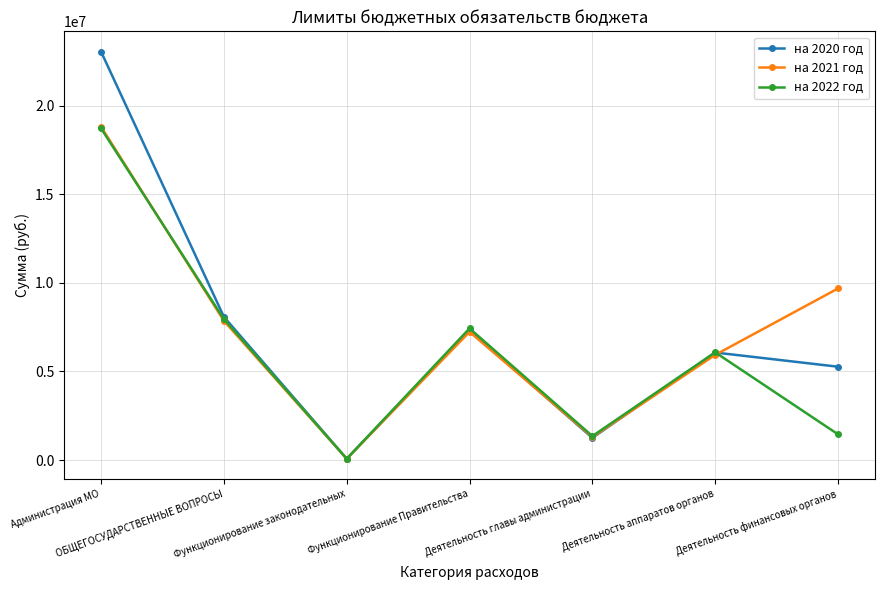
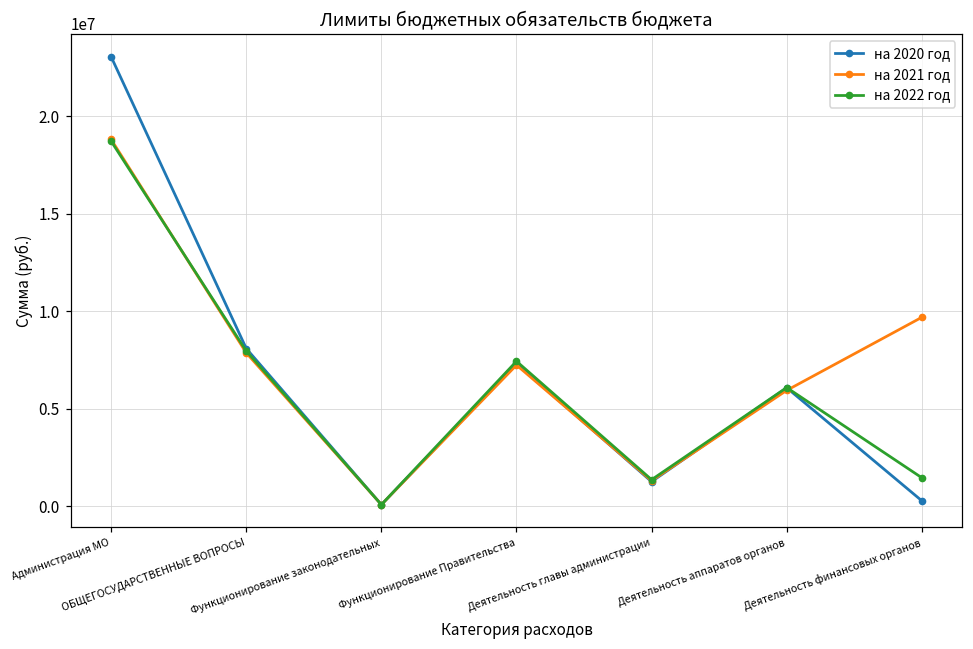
на 2020 год, Деятельность финансовых органов: 5300000 -> 300000
